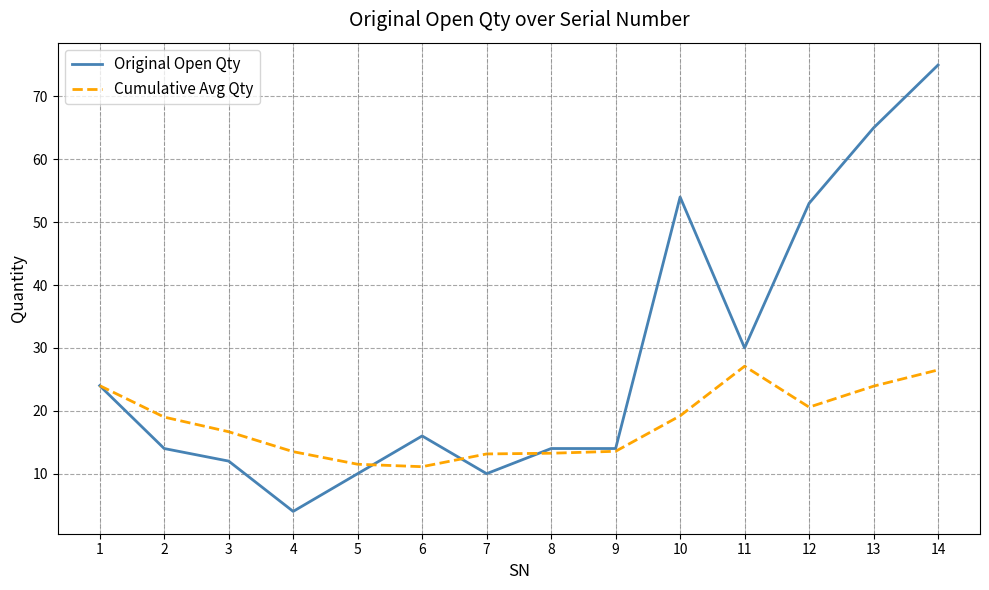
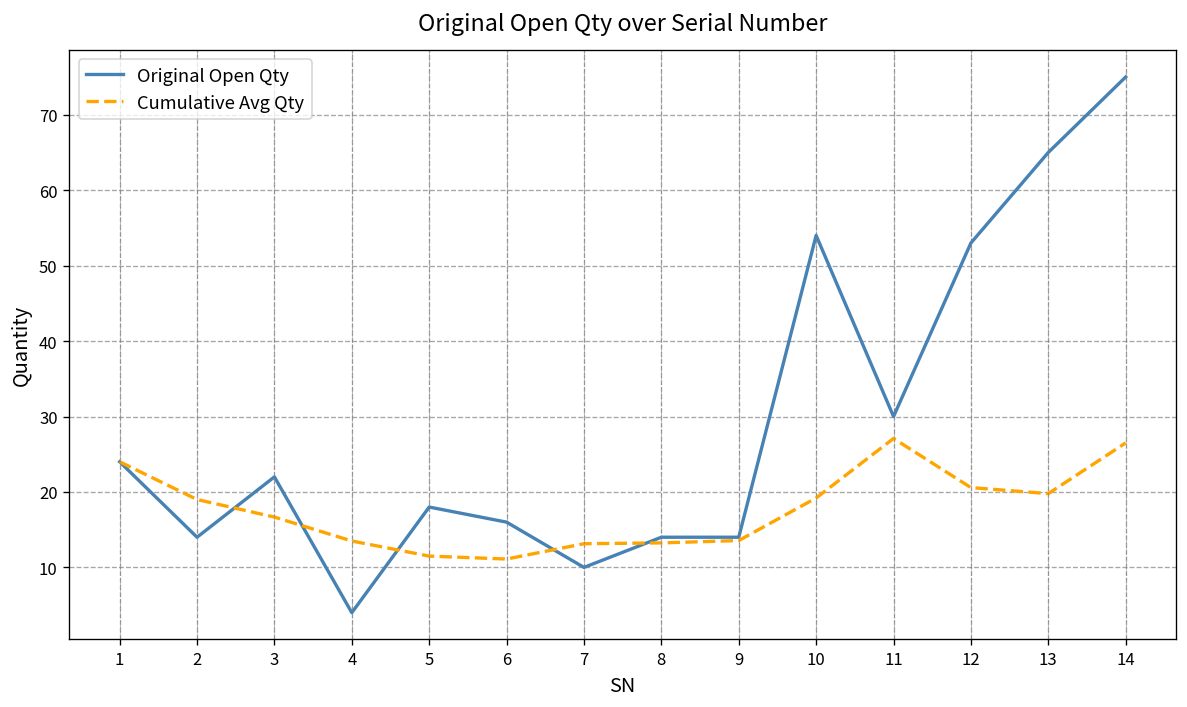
Original Open Qty, 3: 12 -> 22
Original Open Qty, 5: 10 -> 18
Cumulative Avg Qty, 13: 24 -> 20
